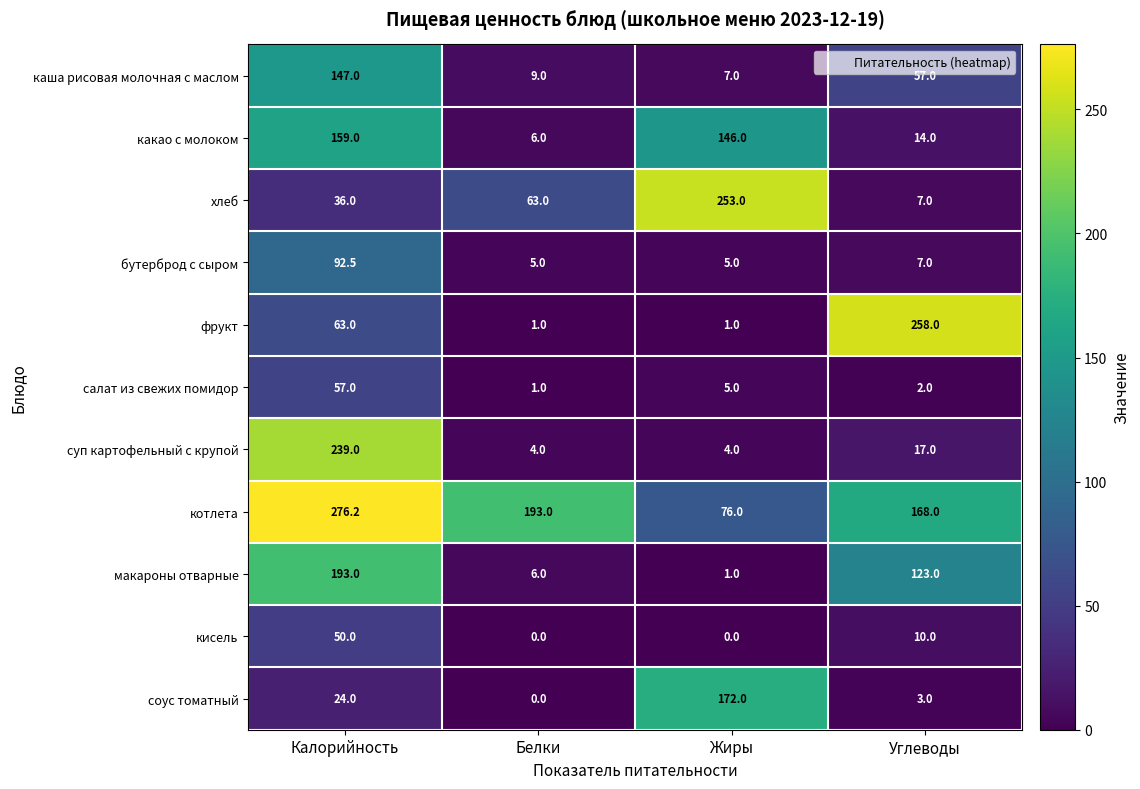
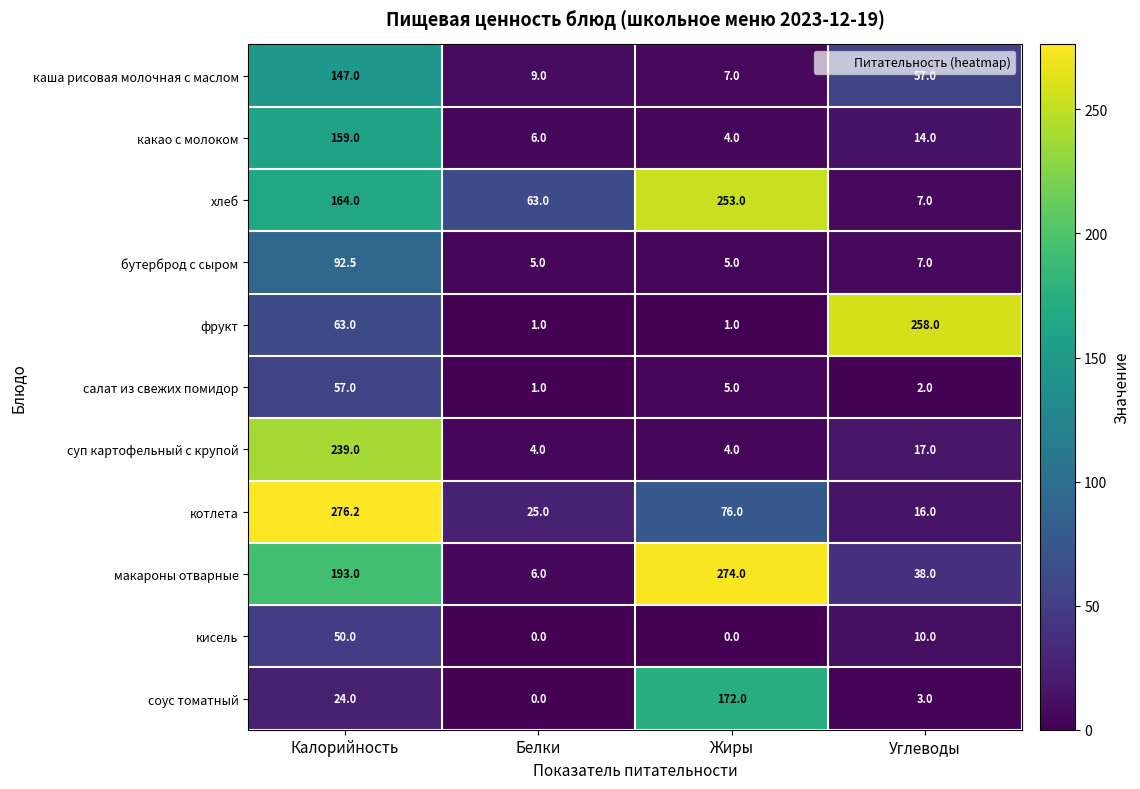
какао с молоком, Жиры: 146.0 -> 4.0
хлеб, Калорийность: 36.0 -> 164.0
котлета, Белки: 193.0 -> 25.0
котлета, Углеводы: 168.0 -> 16.0
макароны отварные, Жиры: 1.0 -> 274.0
макароны отварные, Углеводы: 123.0 -> 38.0
